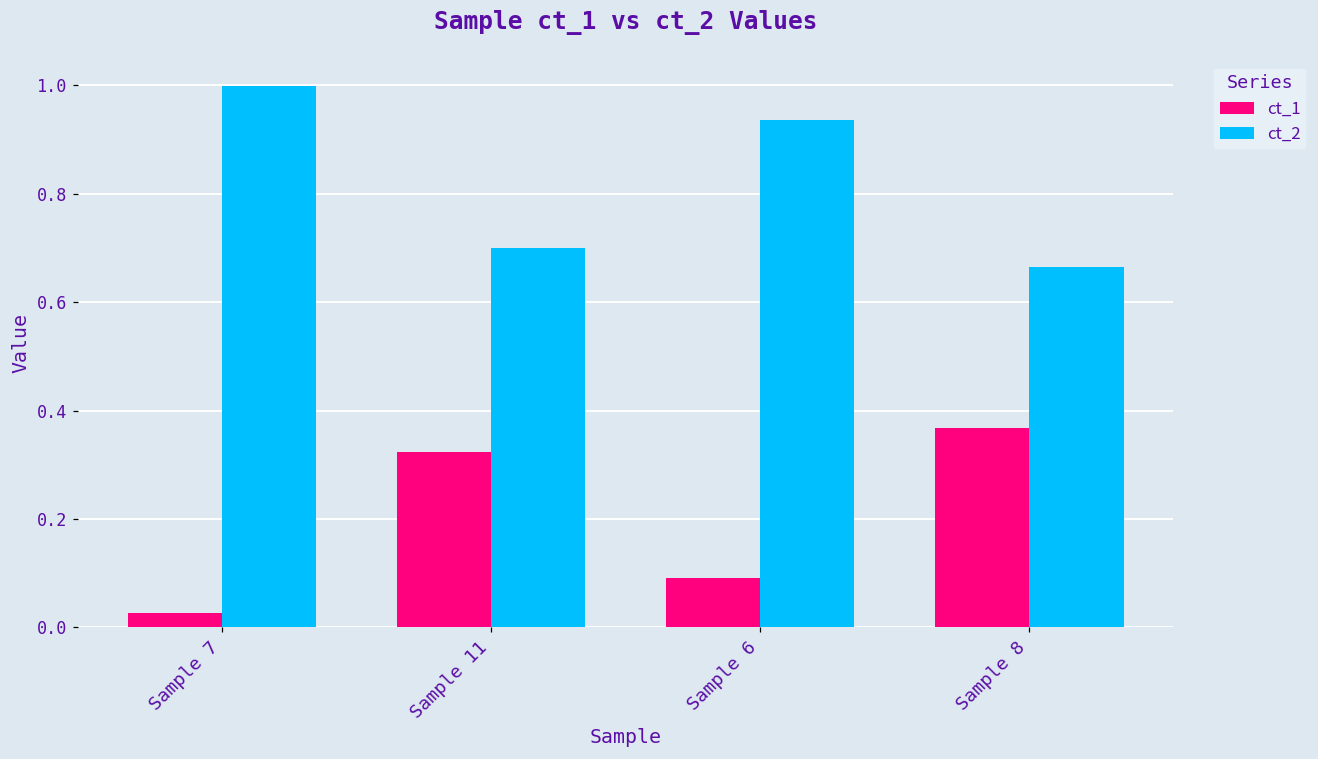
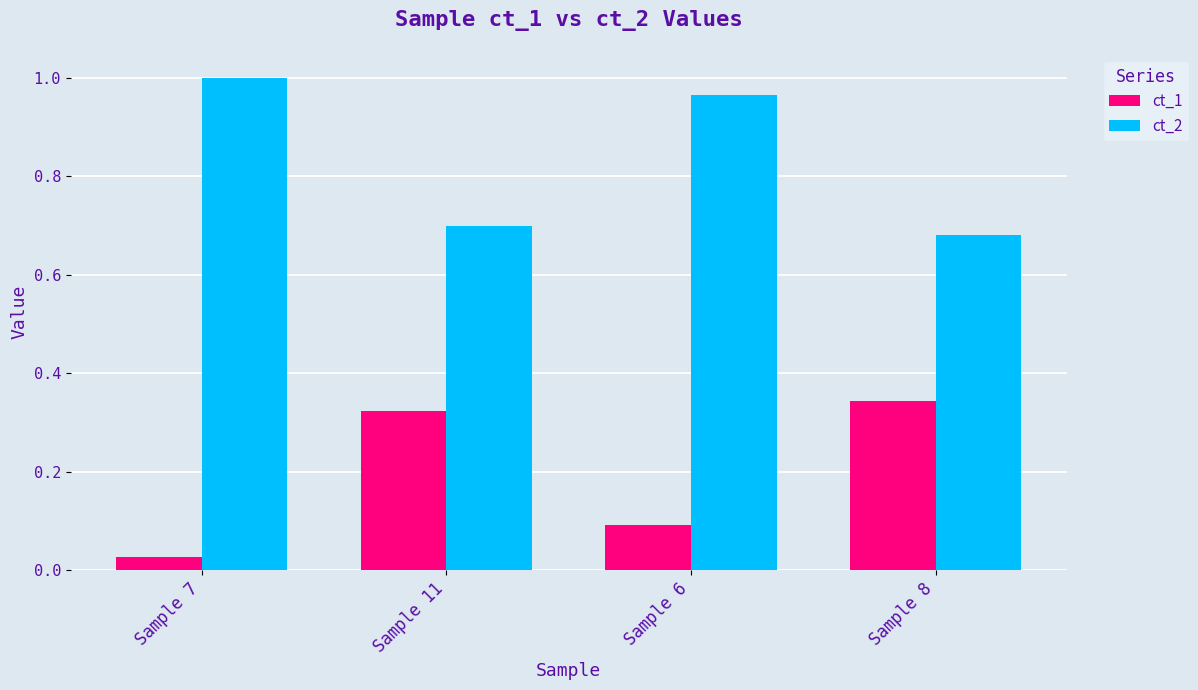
ct_2, Sample 6: 0.94 -> 0.96
ct_1, Sample 8: 0.37 -> 0.34
ct_2, Sample 8: 0.66 -> 0.68
